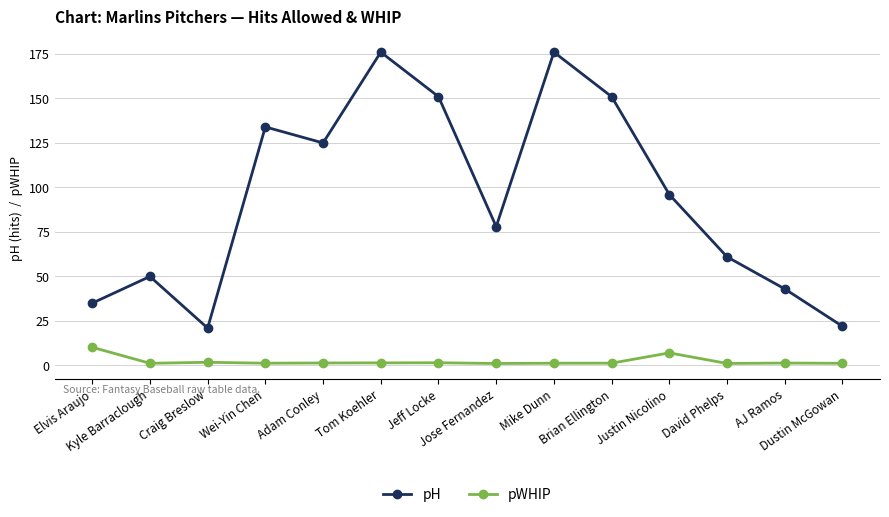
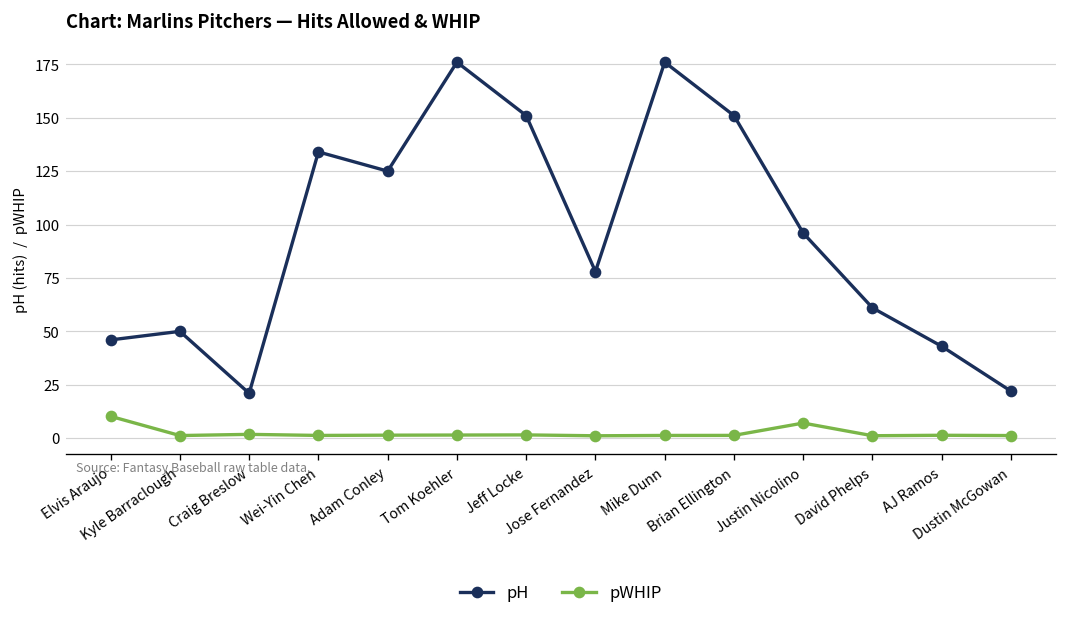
pH, Elvis Araujo: 35 -> 46
